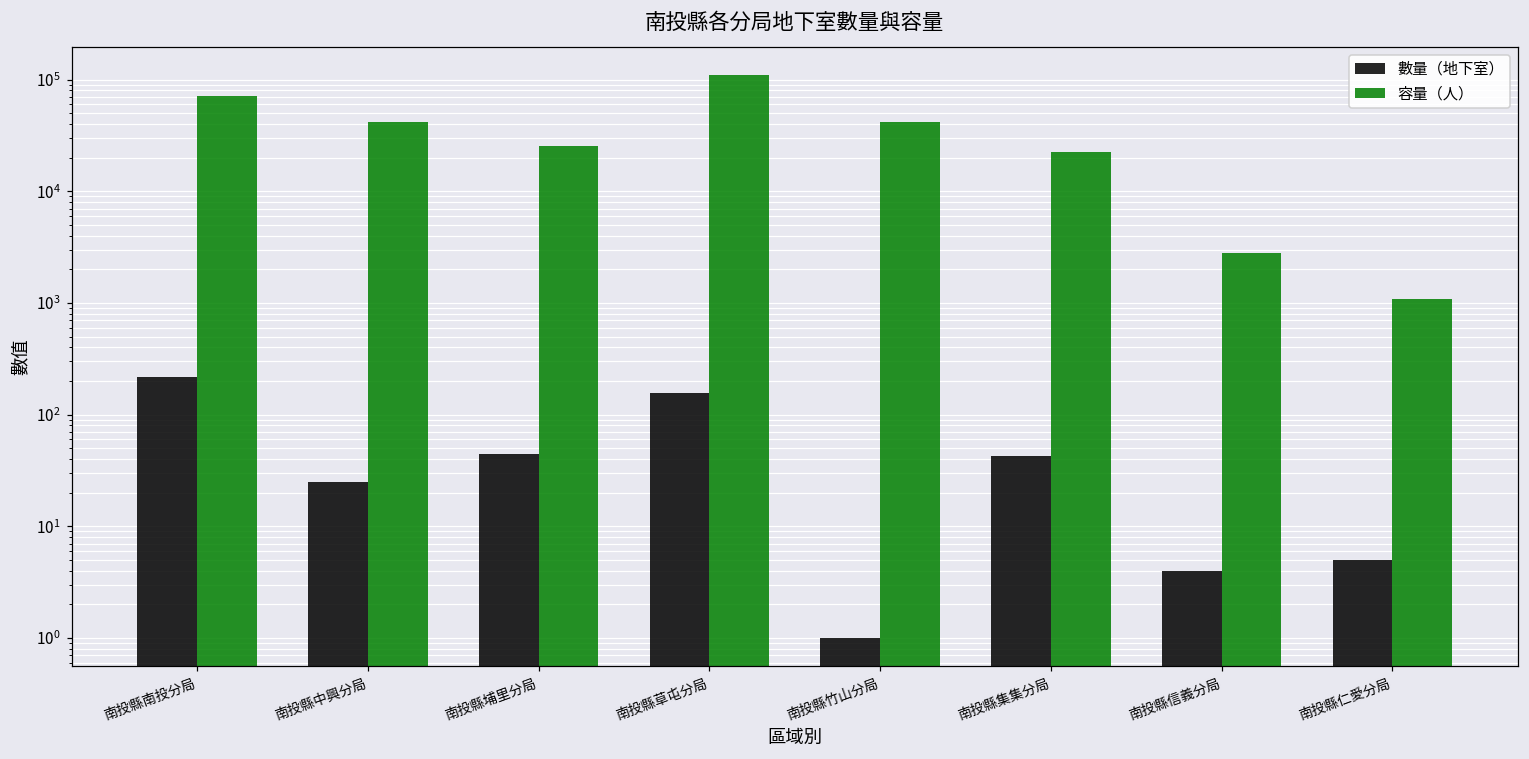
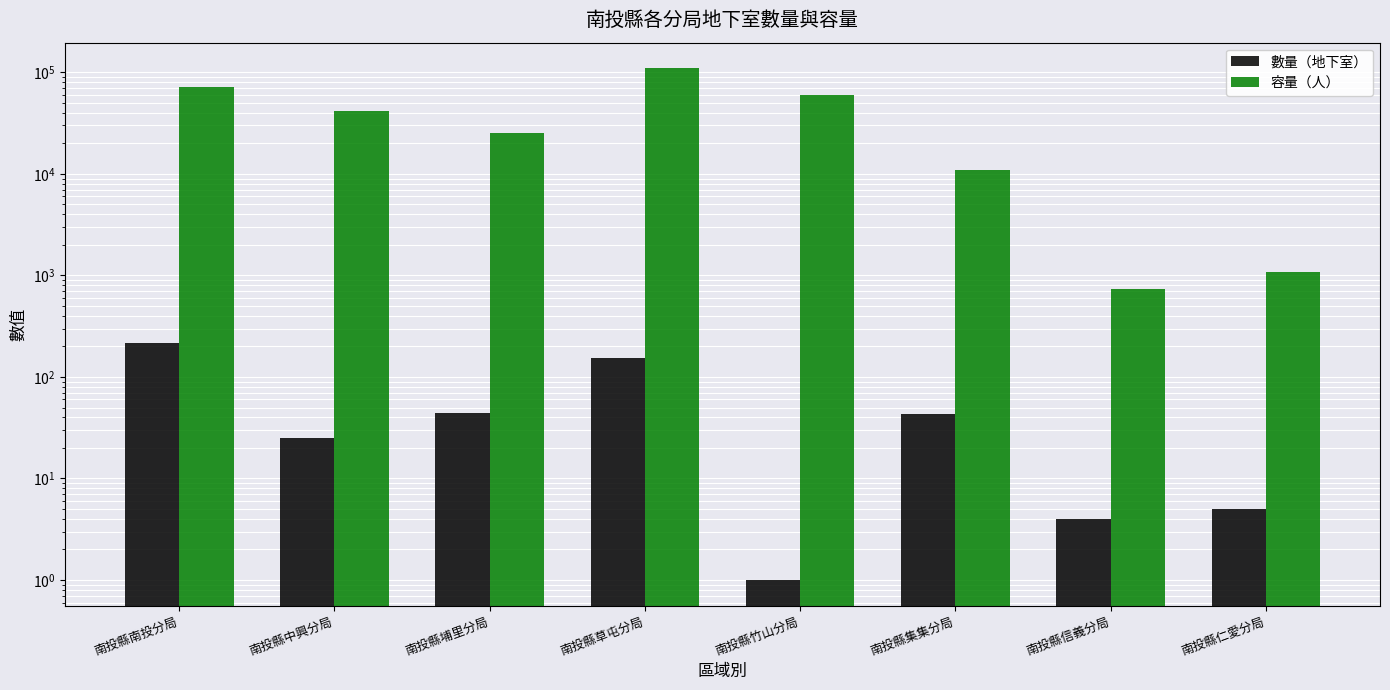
容量（人）, 南投縣竹山分局: 42000 -> 60000
容量（人）, 南投縣集集分局: 23000 -> 11000
容量（人）, 南投縣信義分局: 2800 -> 700
